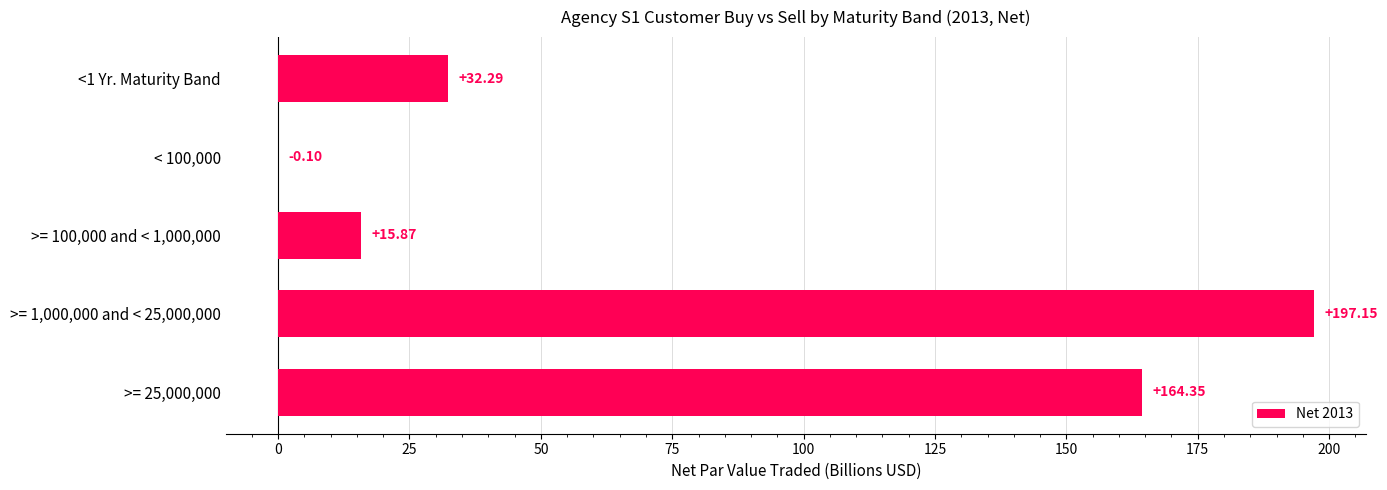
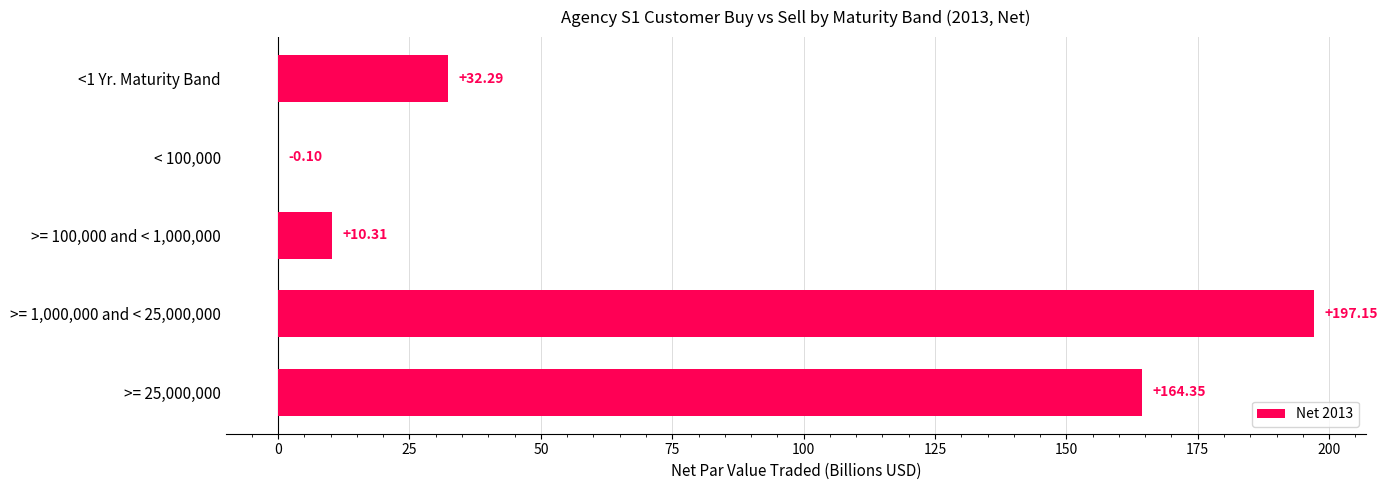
>= 100,000 and < 1,000,000: +15.87 -> +10.31
